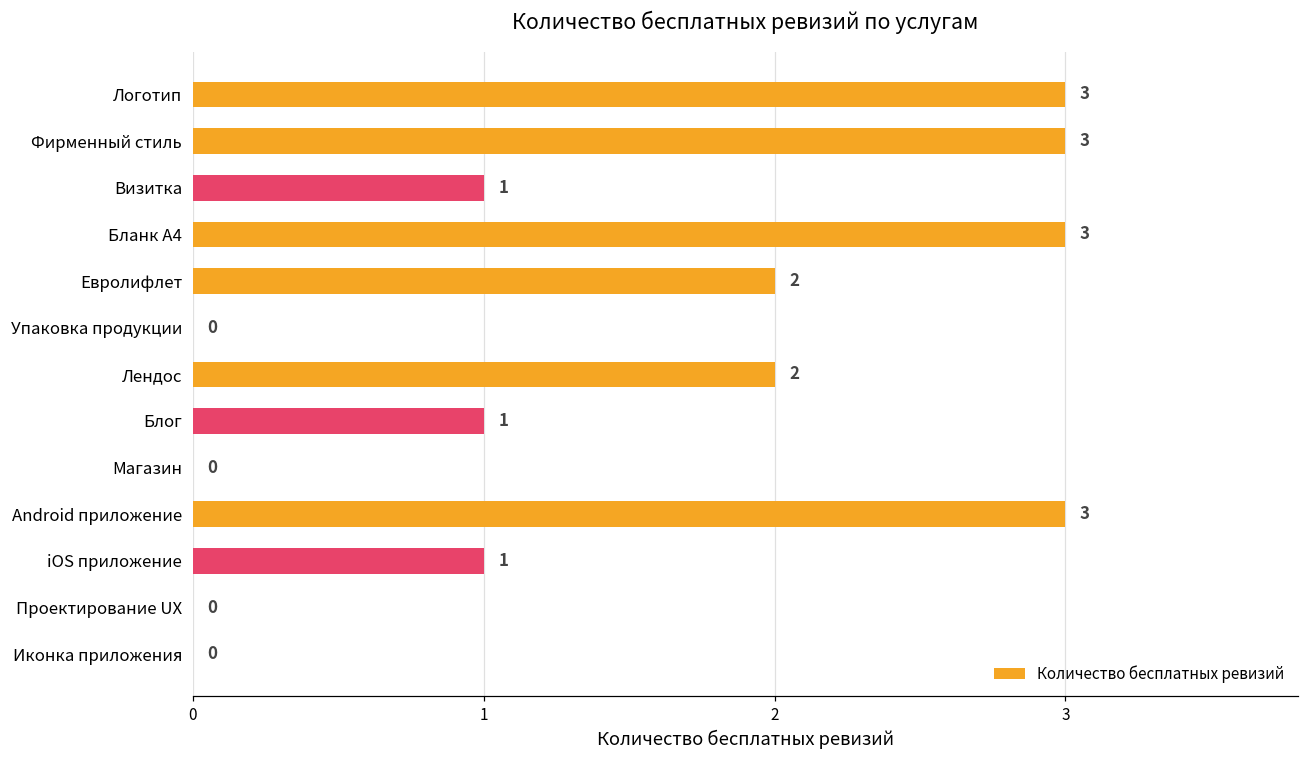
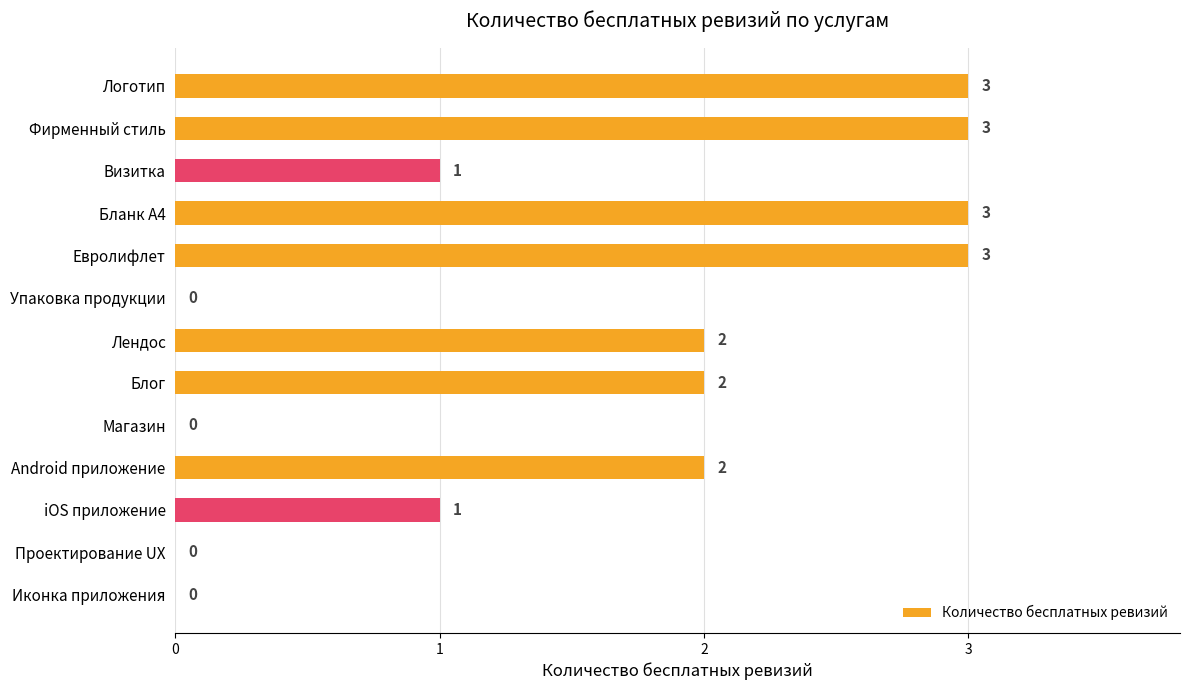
Евролифлет: 2 -> 3
Блог: 1 -> 2
Android приложение: 3 -> 2
